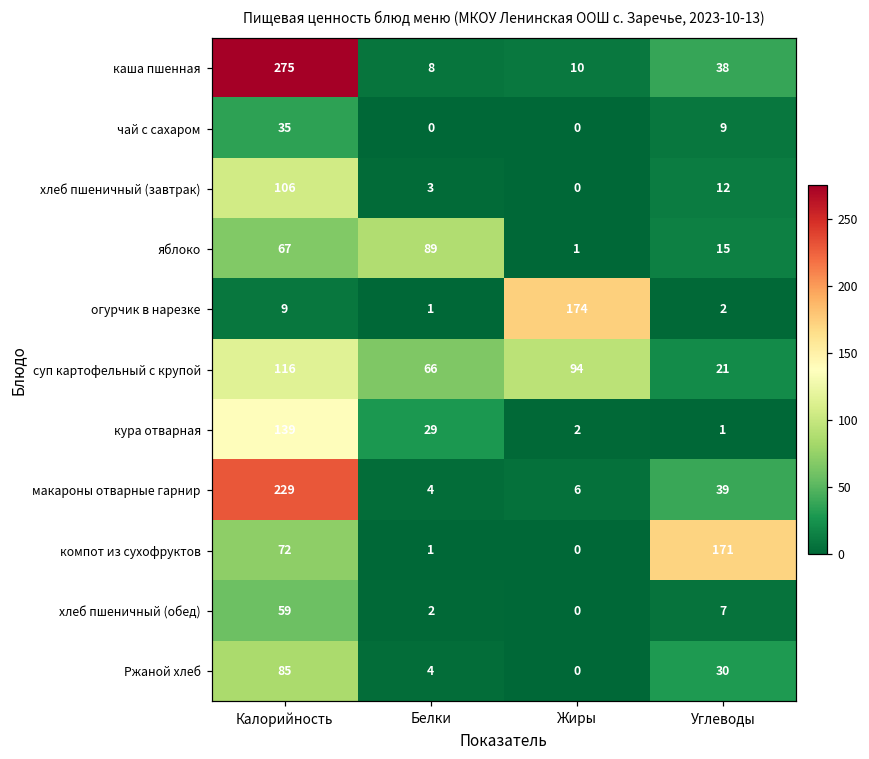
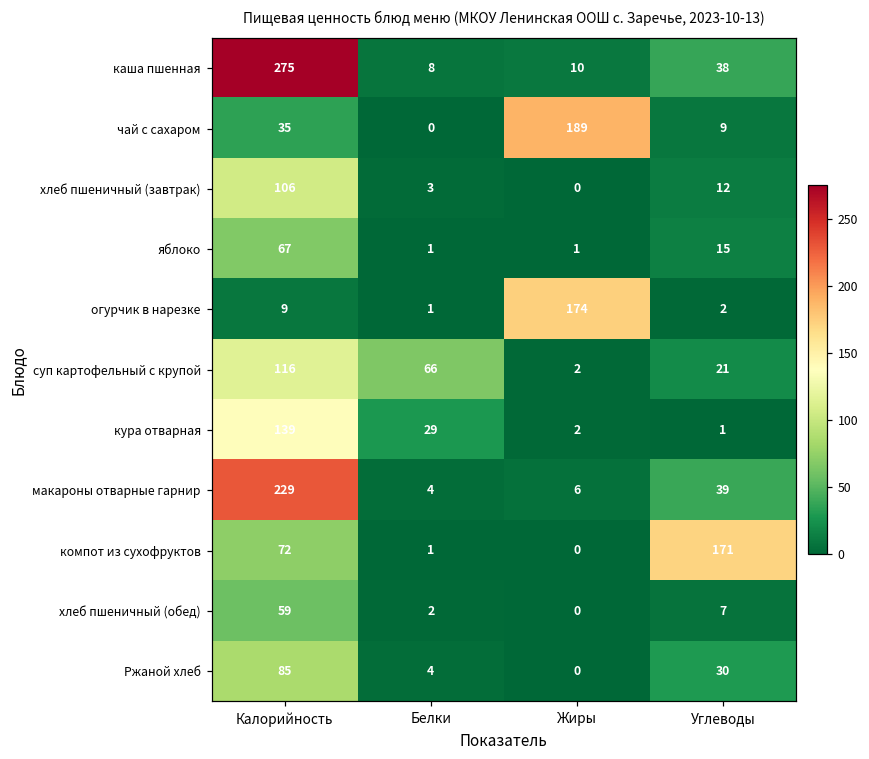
чай с сахаром, Жиры: 0 -> 189
яблоко, Белки: 89 -> 1
суп картофельный с крупой, Жиры: 94 -> 2
